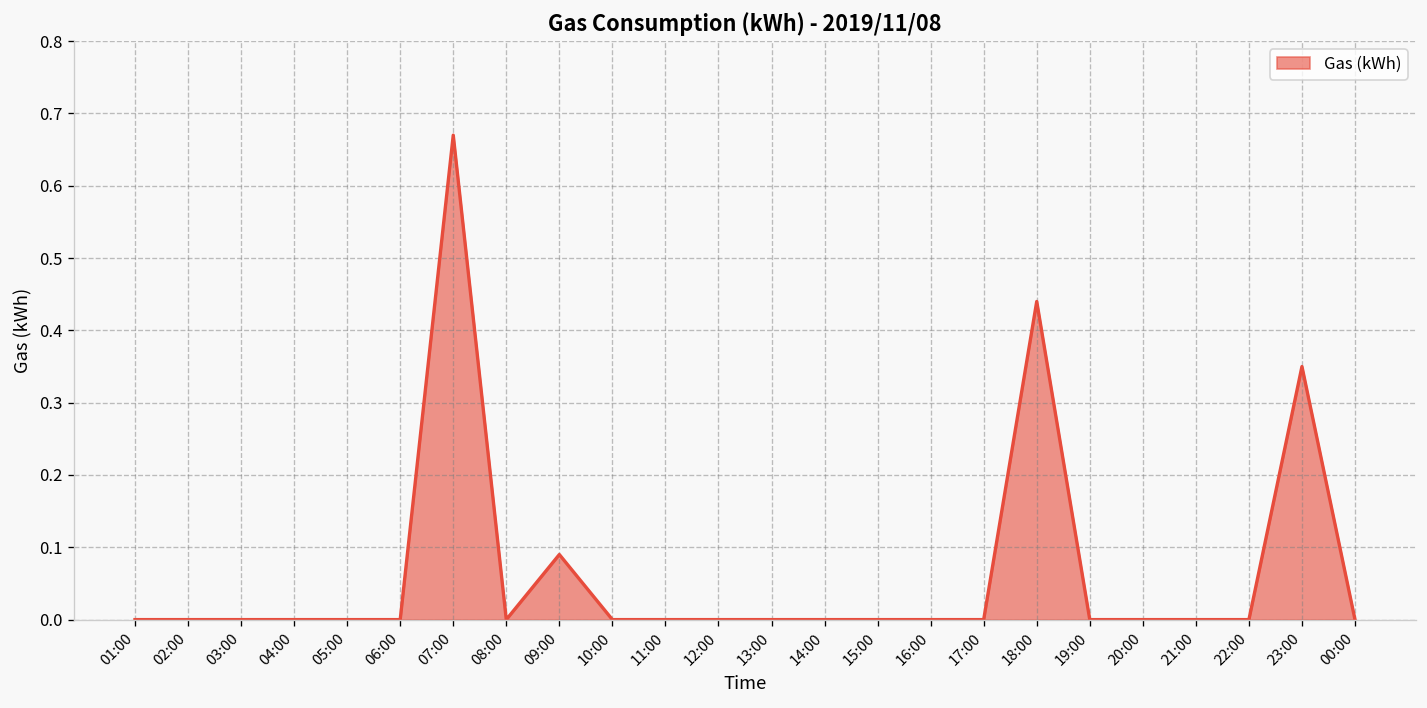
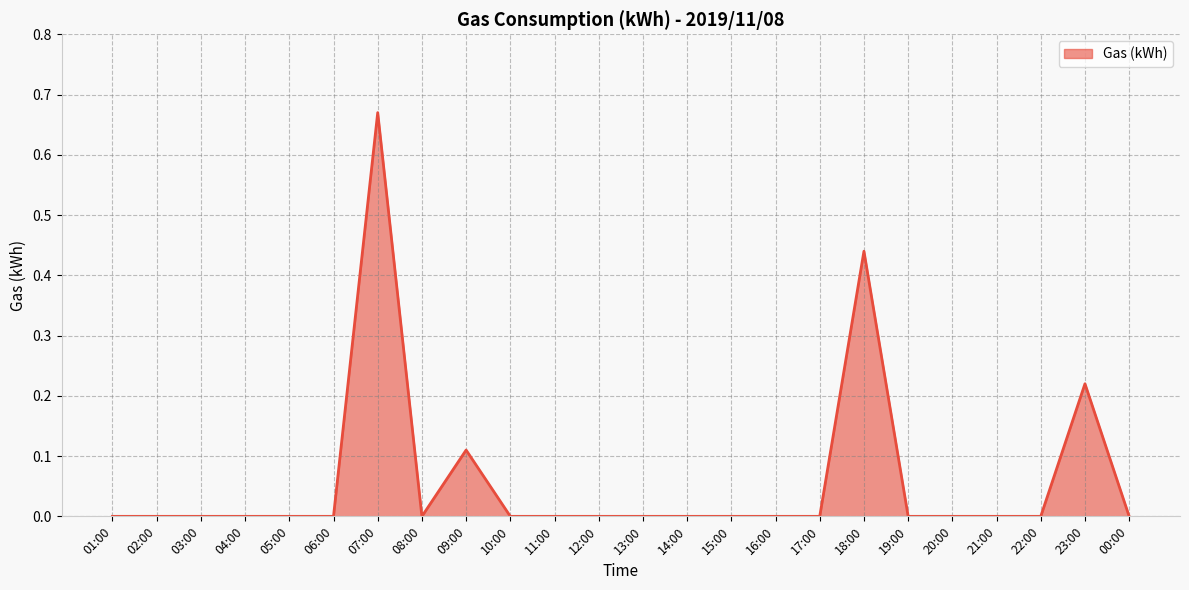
09:00: 0.09 -> 0.11
23:00: 0.35 -> 0.22
